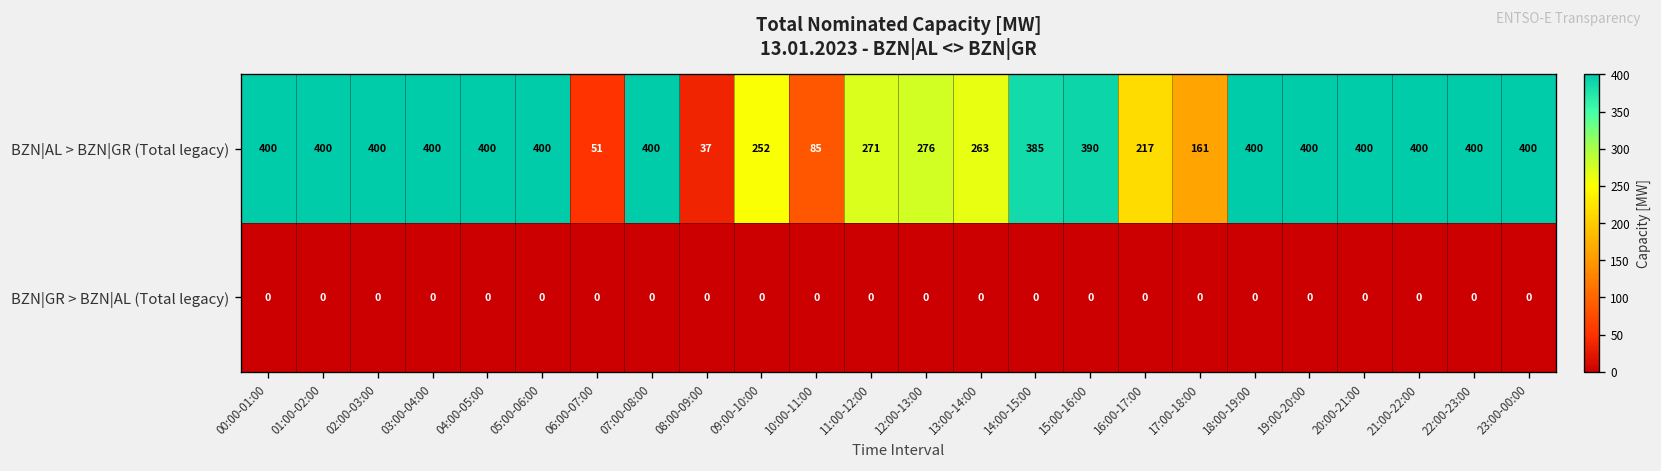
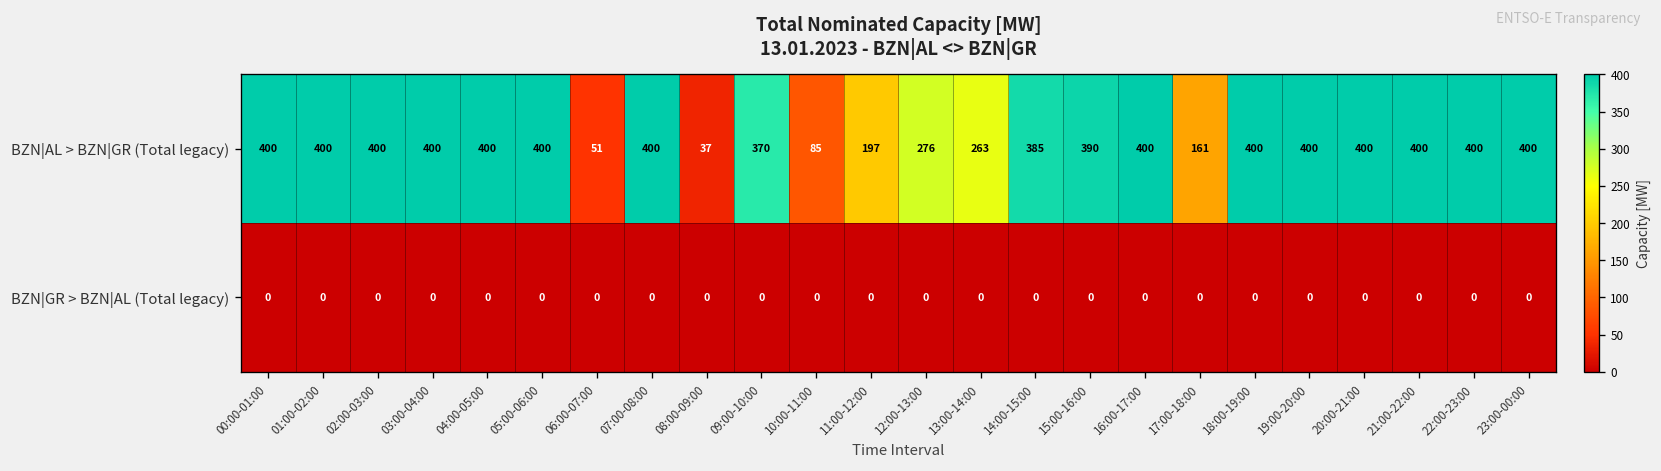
BZN|AL > BZN|GR (Total legacy), 09:00-10:00: 252 -> 370
BZN|AL > BZN|GR (Total legacy), 11:00-12:00: 271 -> 197
BZN|AL > BZN|GR (Total legacy), 16:00-17:00: 217 -> 400
